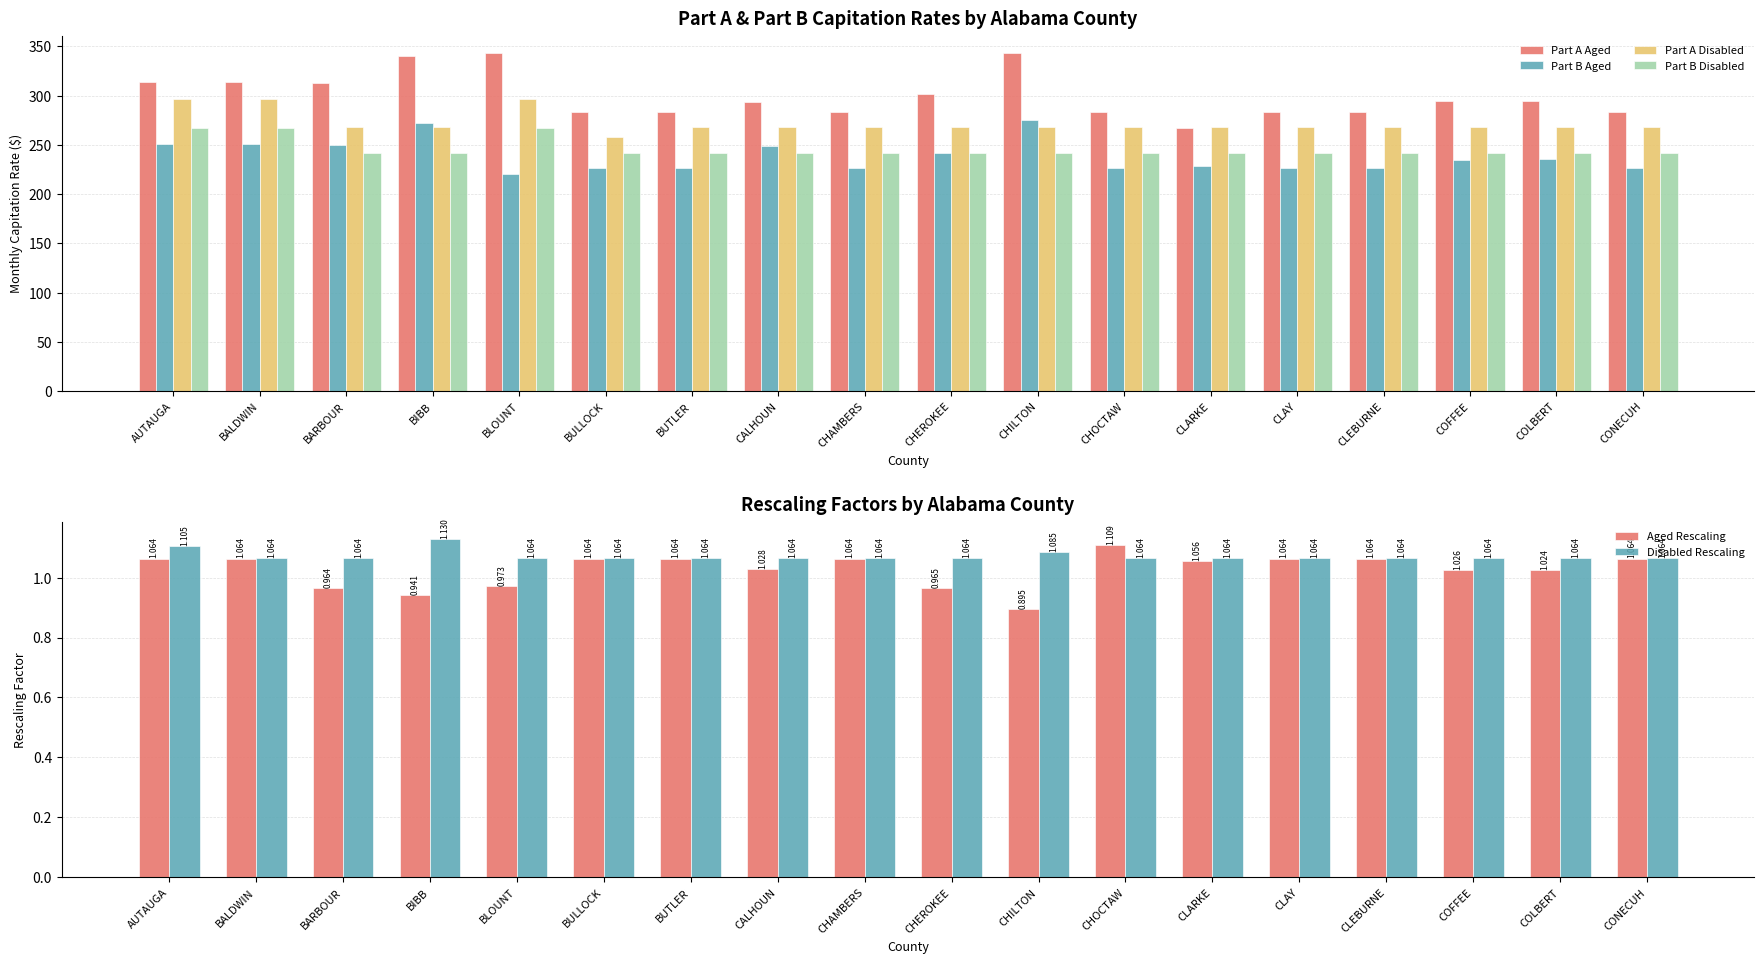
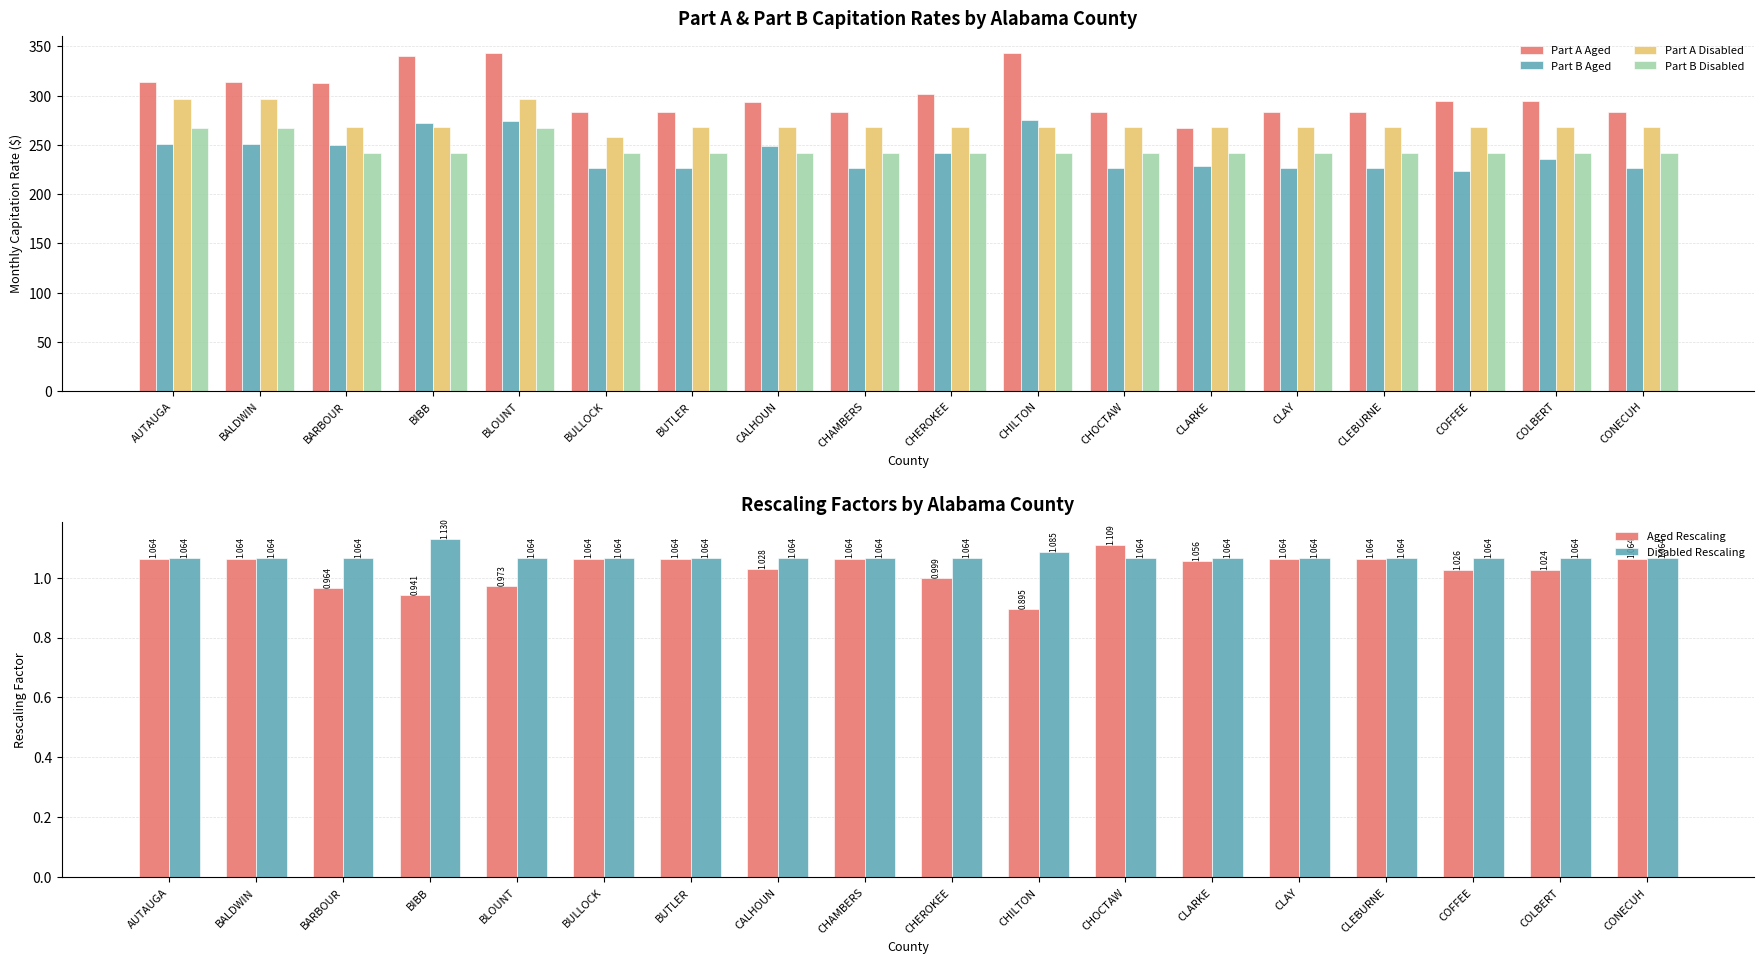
Part A & Part B Capitation Rates by Alabama County, Part B Aged, BLOUNT: 220 -> 270
Part A & Part B Capitation Rates by Alabama County, Part B Aged, COFFEE: 240 -> 220
Rescaling Factors by Alabama County, Disabled Rescaling, AUTAUGA: 1.105 -> 1.064
Rescaling Factors by Alabama County, Aged Rescaling, CHEROKEE: 0.965 -> 0.999
